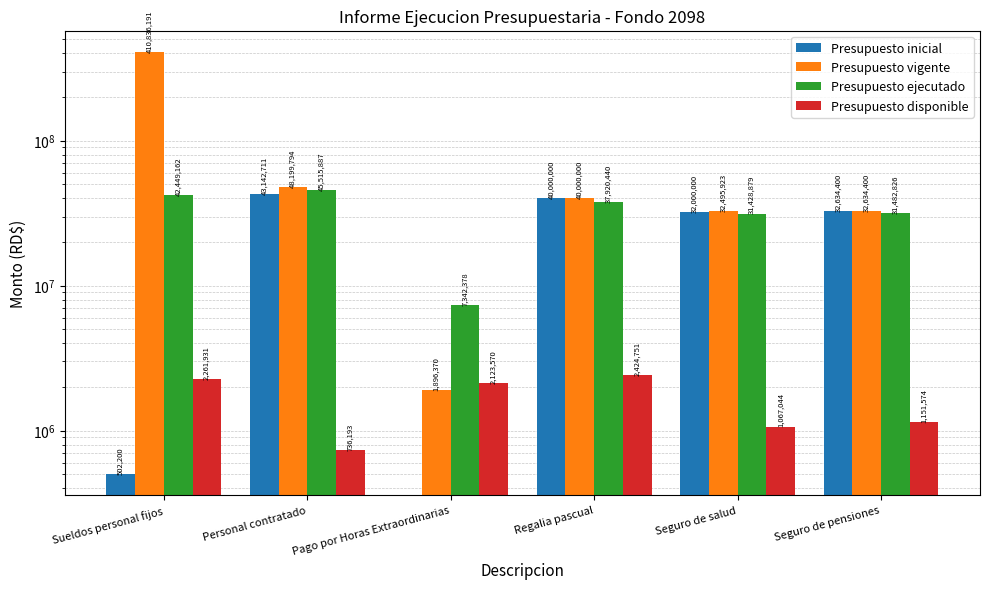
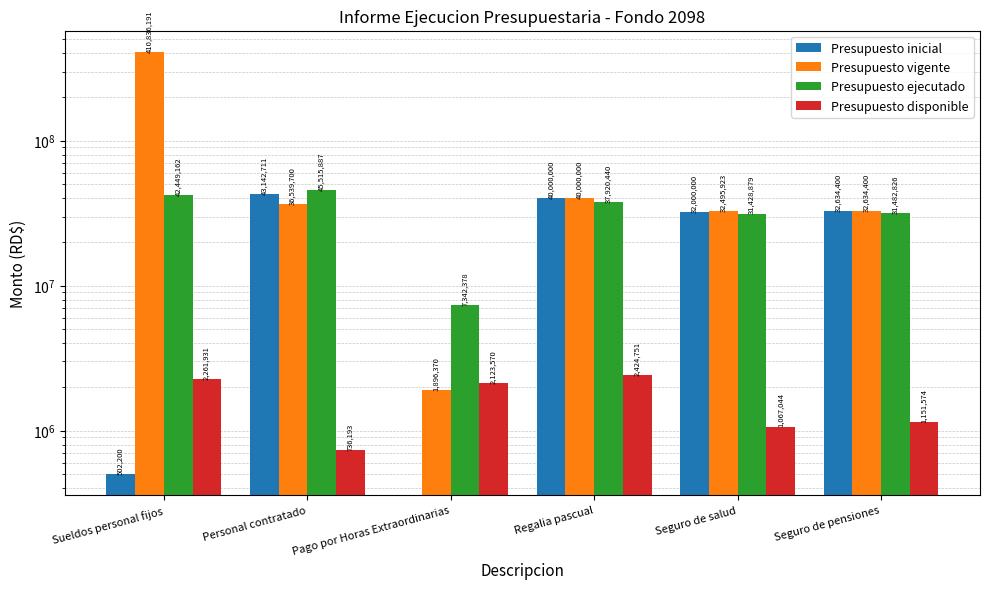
Presupuesto vigente, Personal contratado: 48,199,794 -> 36,539,700
